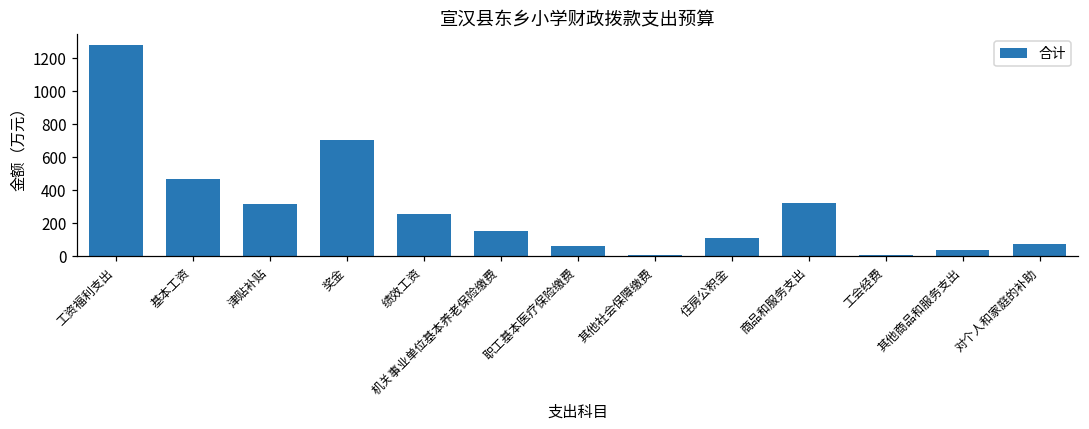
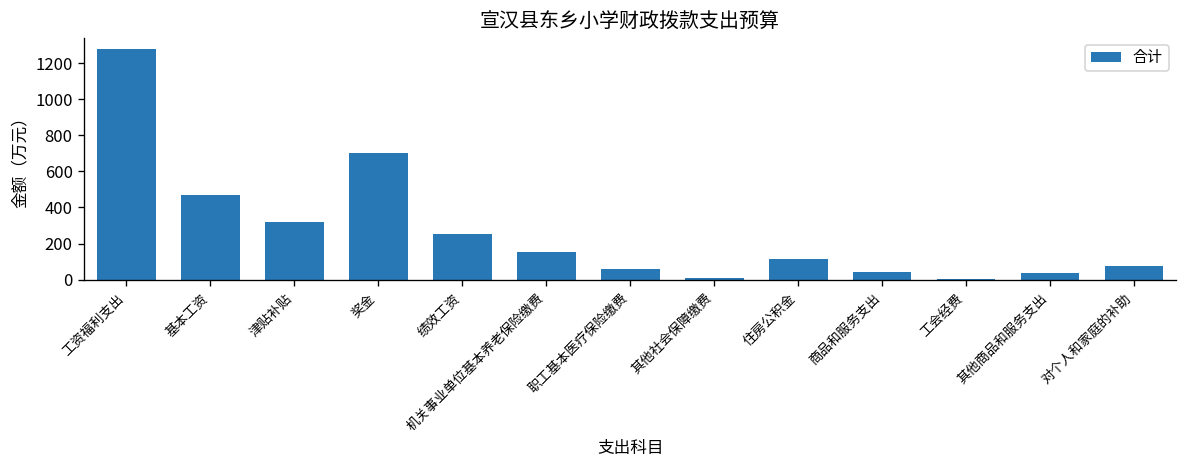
商品和服务支出: 320 -> 40
